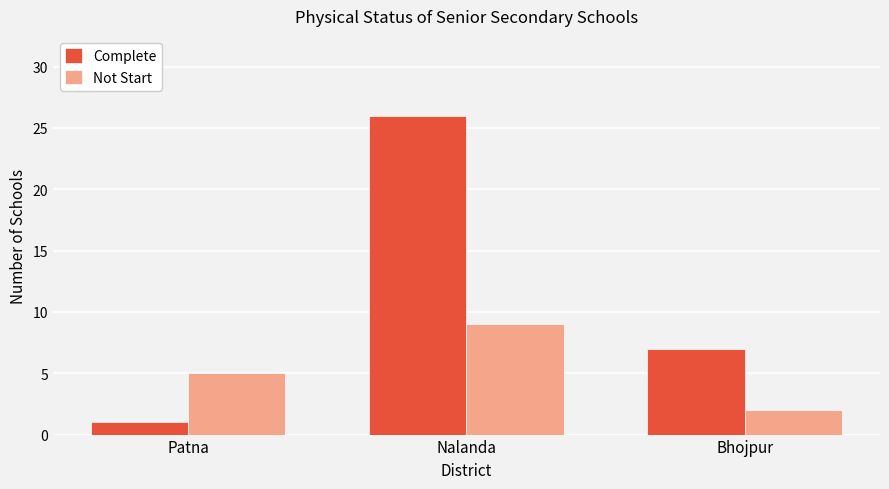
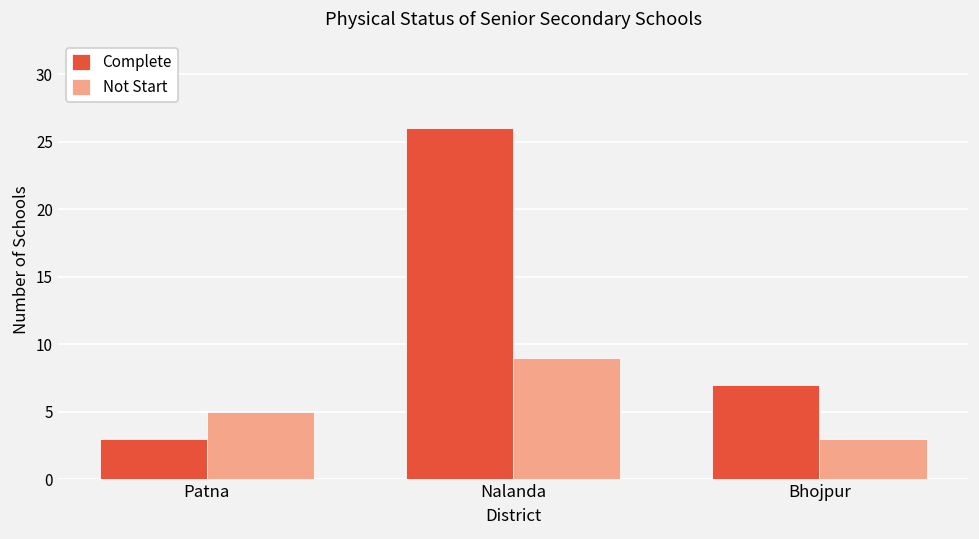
Complete, Patna: 1 -> 3
Not Start, Bhojpur: 2 -> 3
